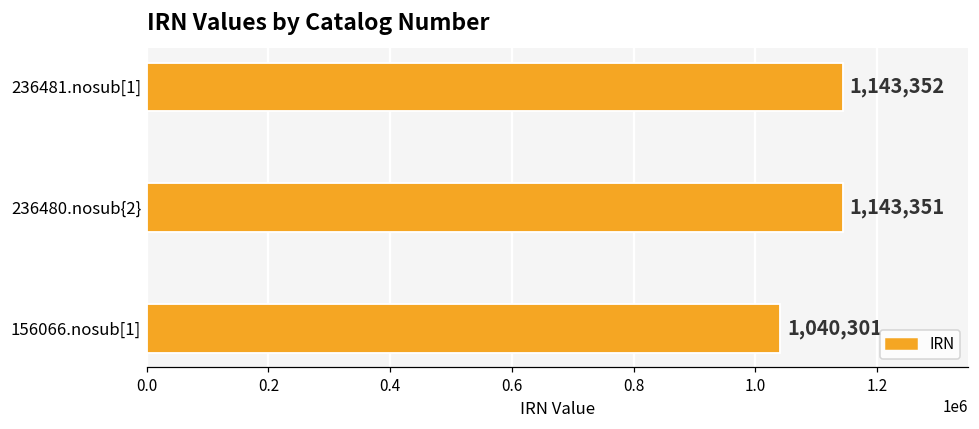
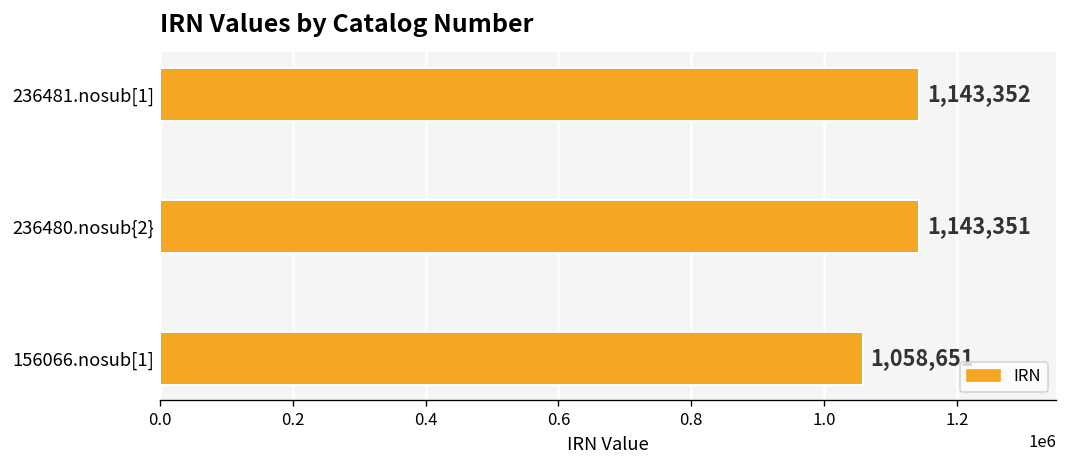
156066.nosub[1]: 1,040,301 -> 1,058,651
